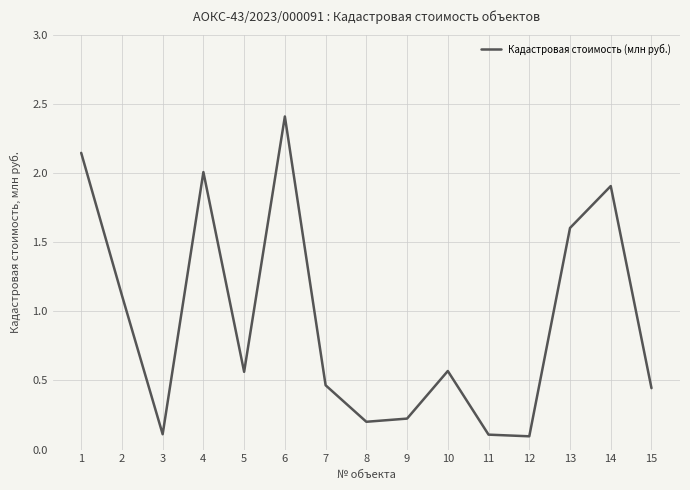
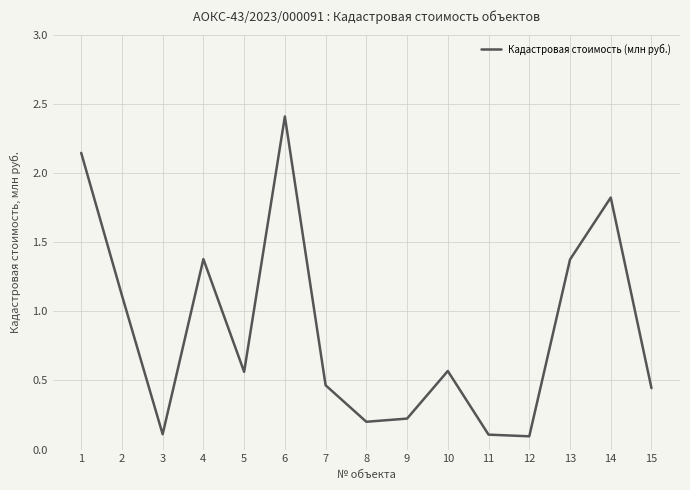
4: 2.01 -> 1.38
13: 1.60 -> 1.37
14: 1.91 -> 1.82
